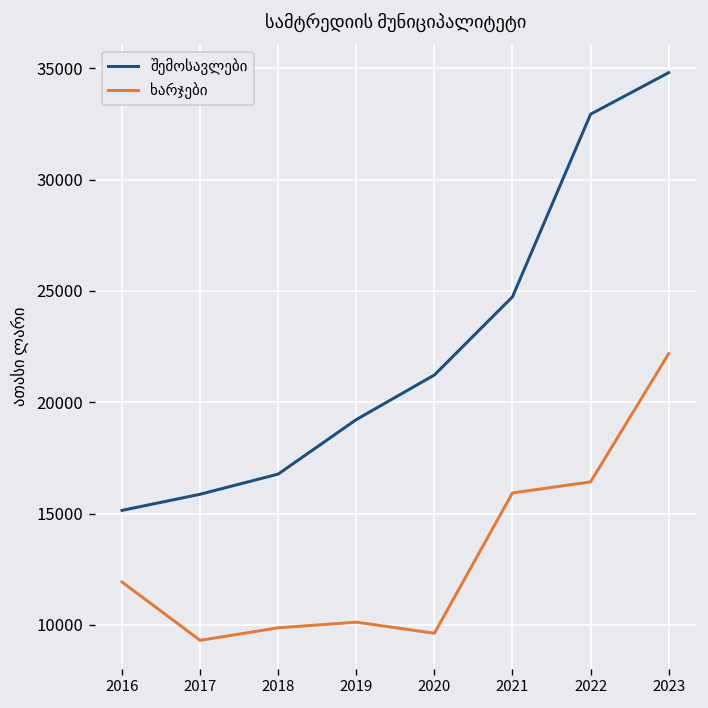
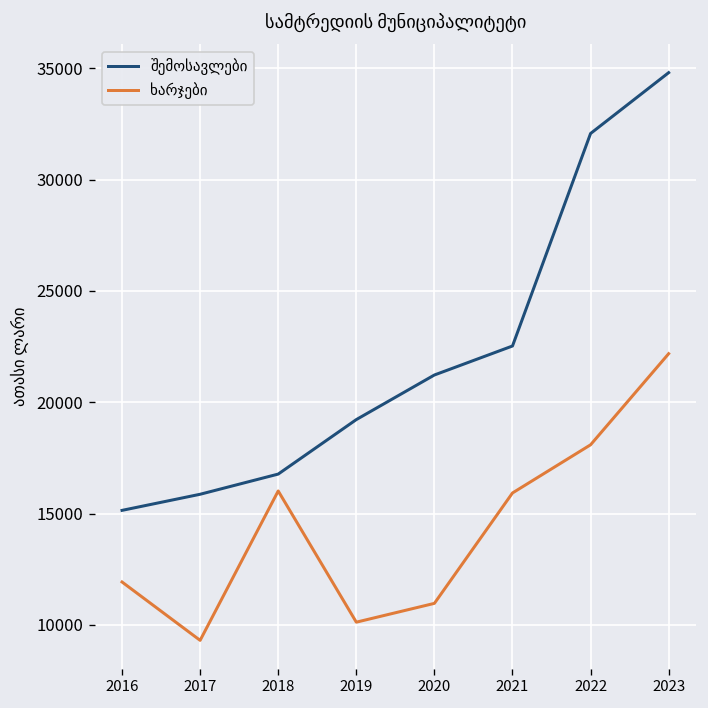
ხარჯები, 2018: 9900 -> 16000
ხარჯები, 2020: 9600 -> 11000
შემოსავლები, 2021: 24700 -> 22500
შემოსავლები, 2022: 32900 -> 32100
ხარჯები, 2022: 16400 -> 18100
